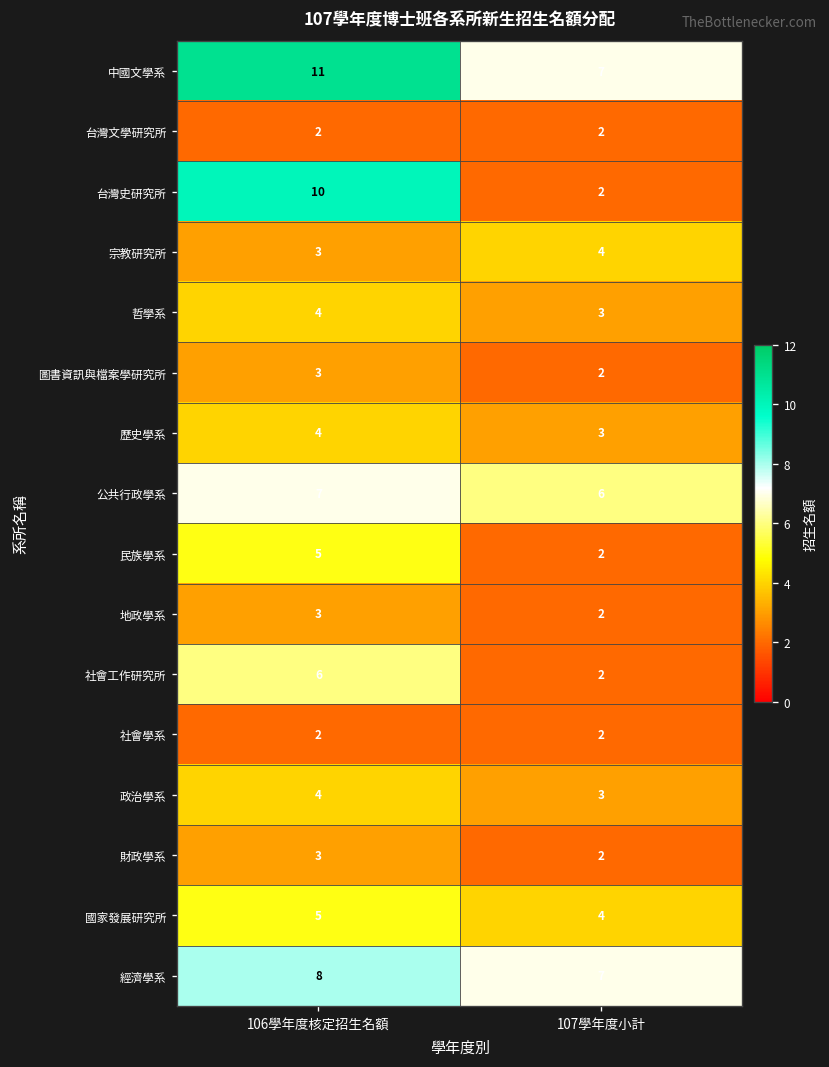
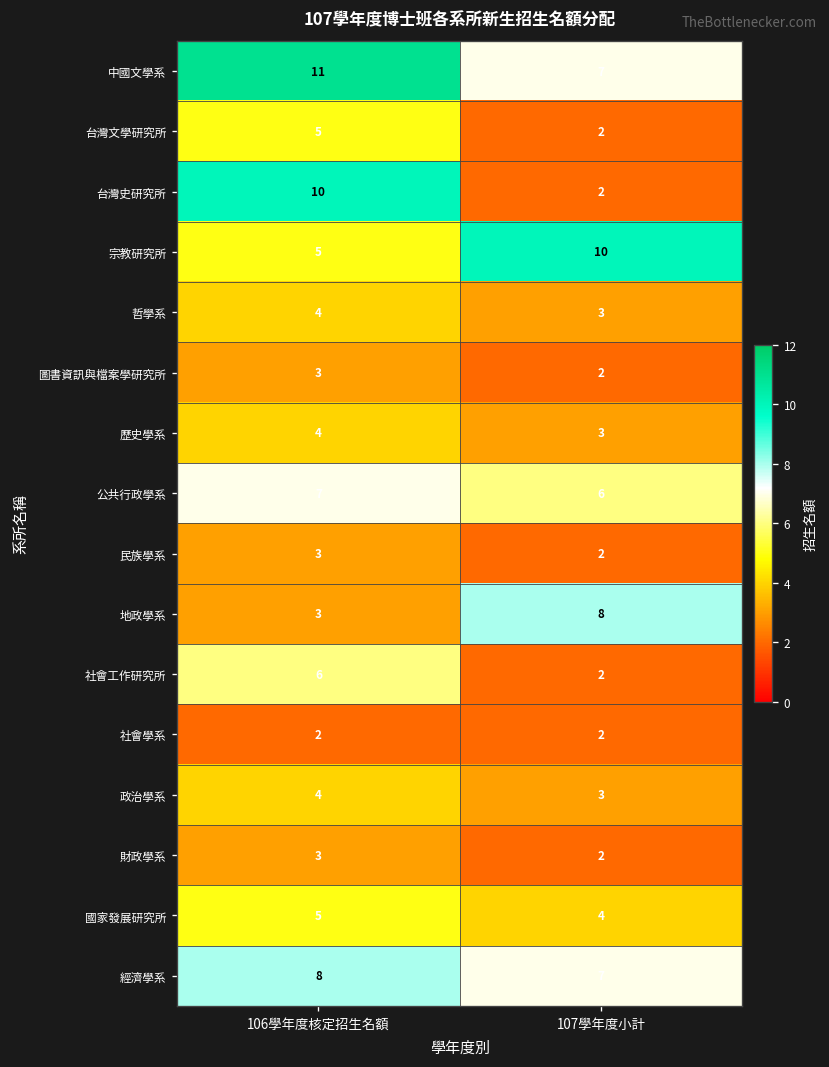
台灣文學研究所, 106學年度核定招生名額: 2 -> 5
宗教研究所, 106學年度核定招生名額: 3 -> 5
宗教研究所, 107學年度小計: 4 -> 10
民族學系, 106學年度核定招生名額: 5 -> 3
地政學系, 107學年度小計: 2 -> 8
